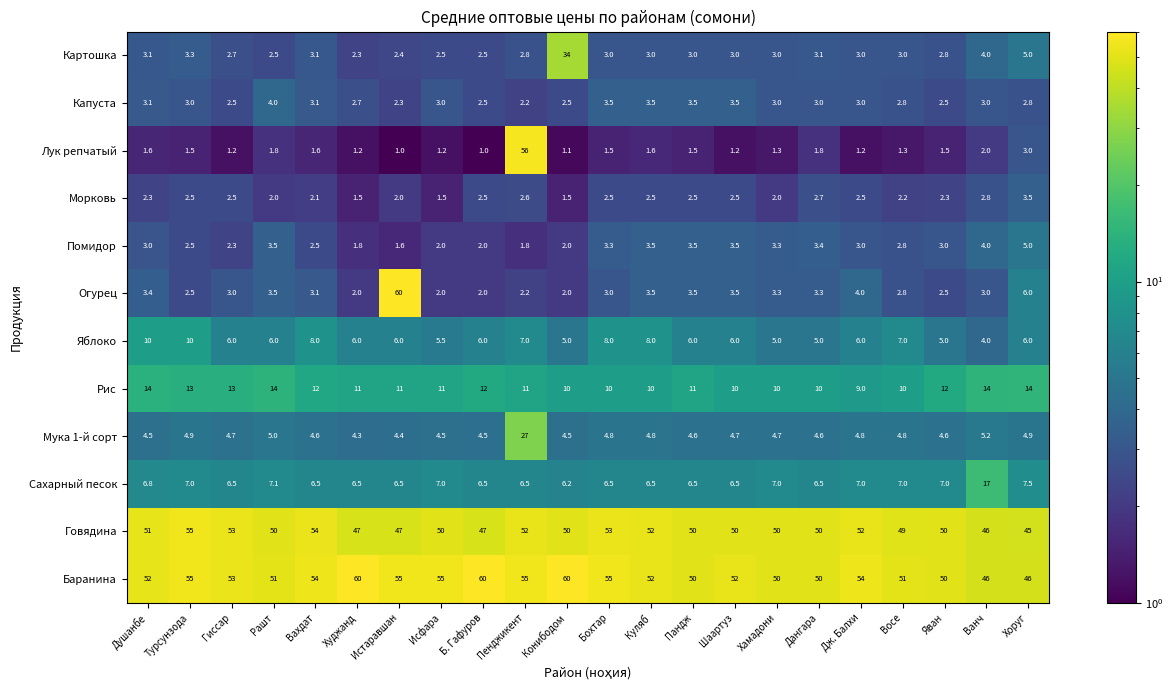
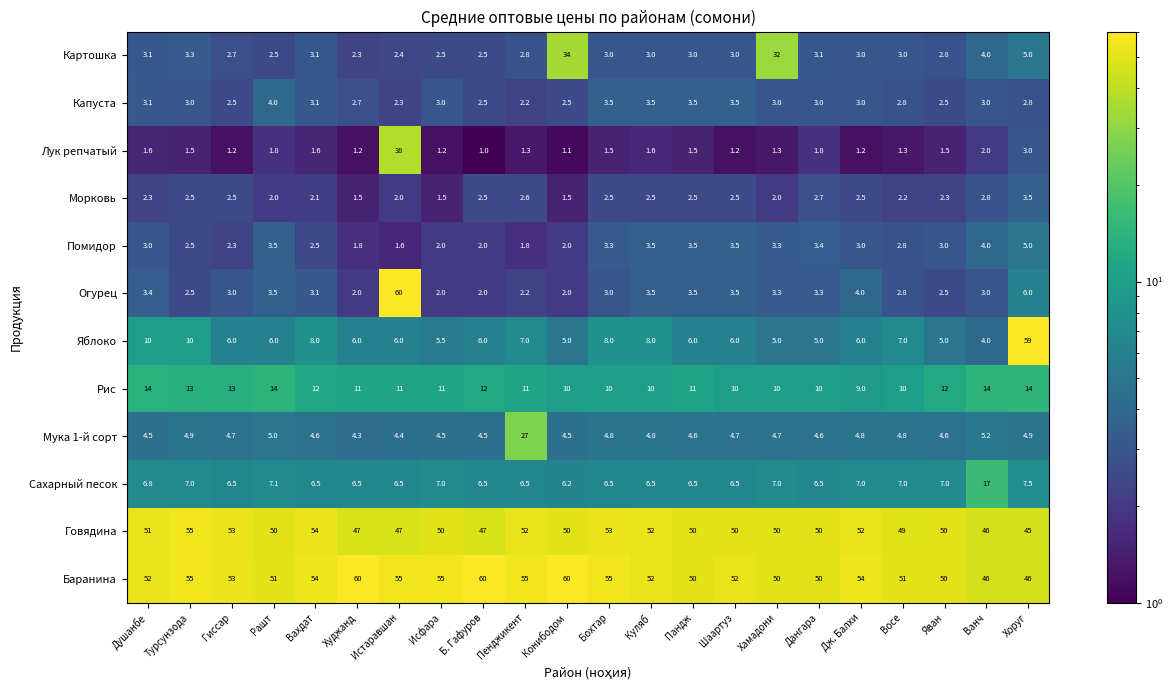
Картошка, Хамадони: 3.0 -> 32
Лук репчатый, Истаравшан: 1.0 -> 38
Лук репчатый, Пенджикент: 56 -> 1.3
Яблоко, Хоруг: 6.0 -> 59
